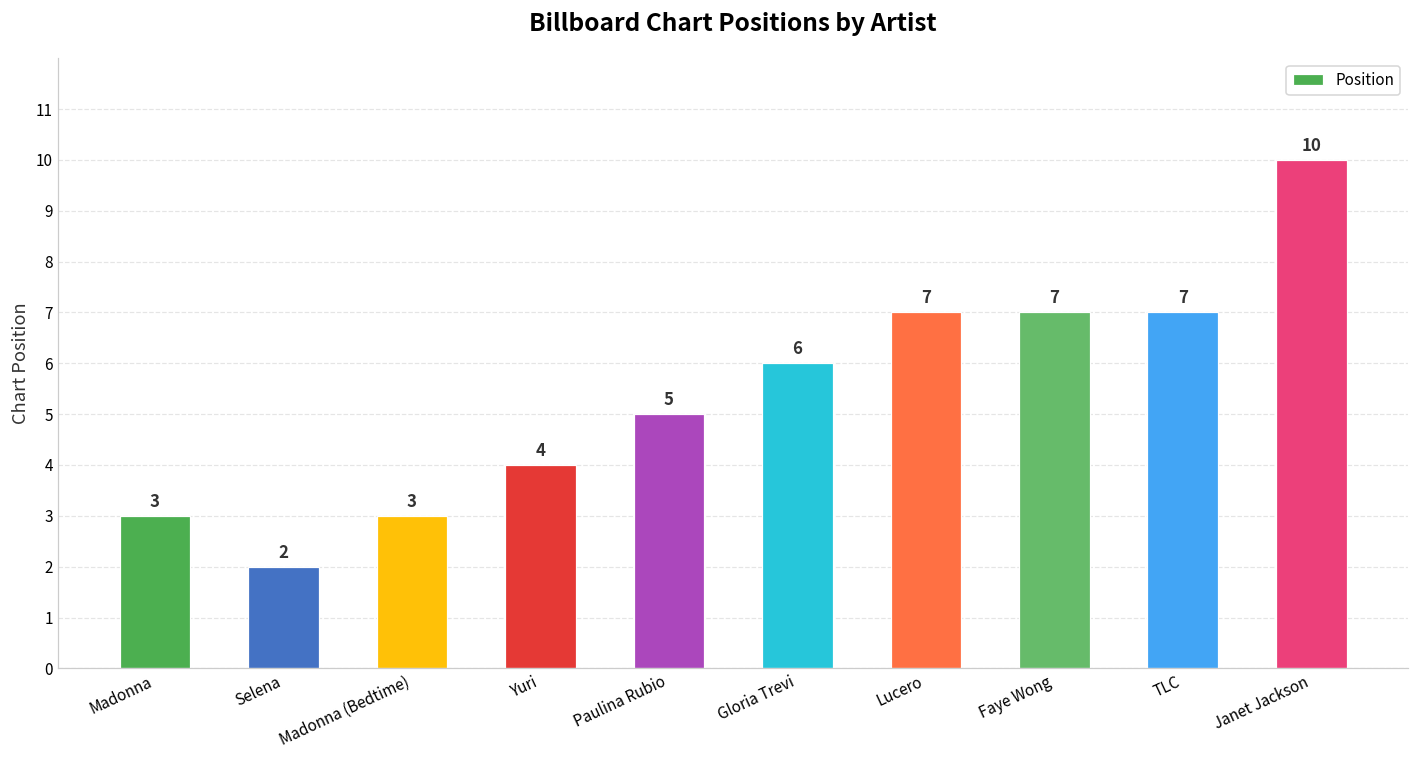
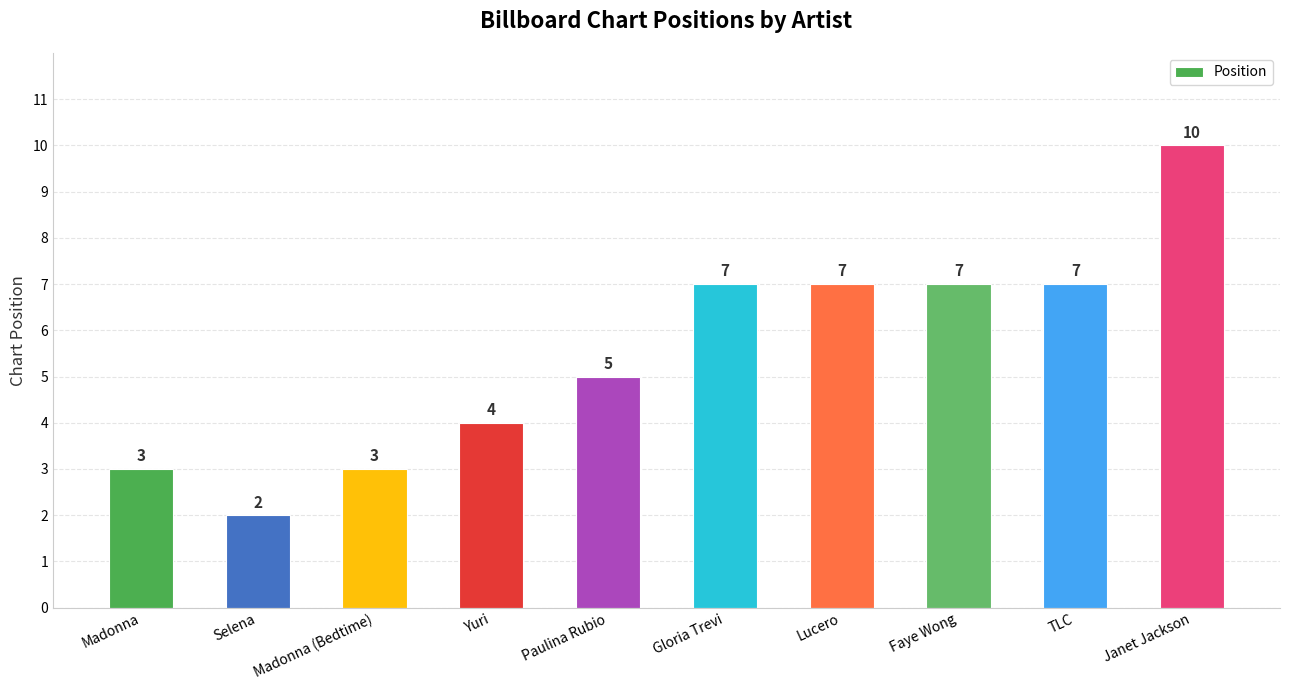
Gloria Trevi: 6 -> 7
